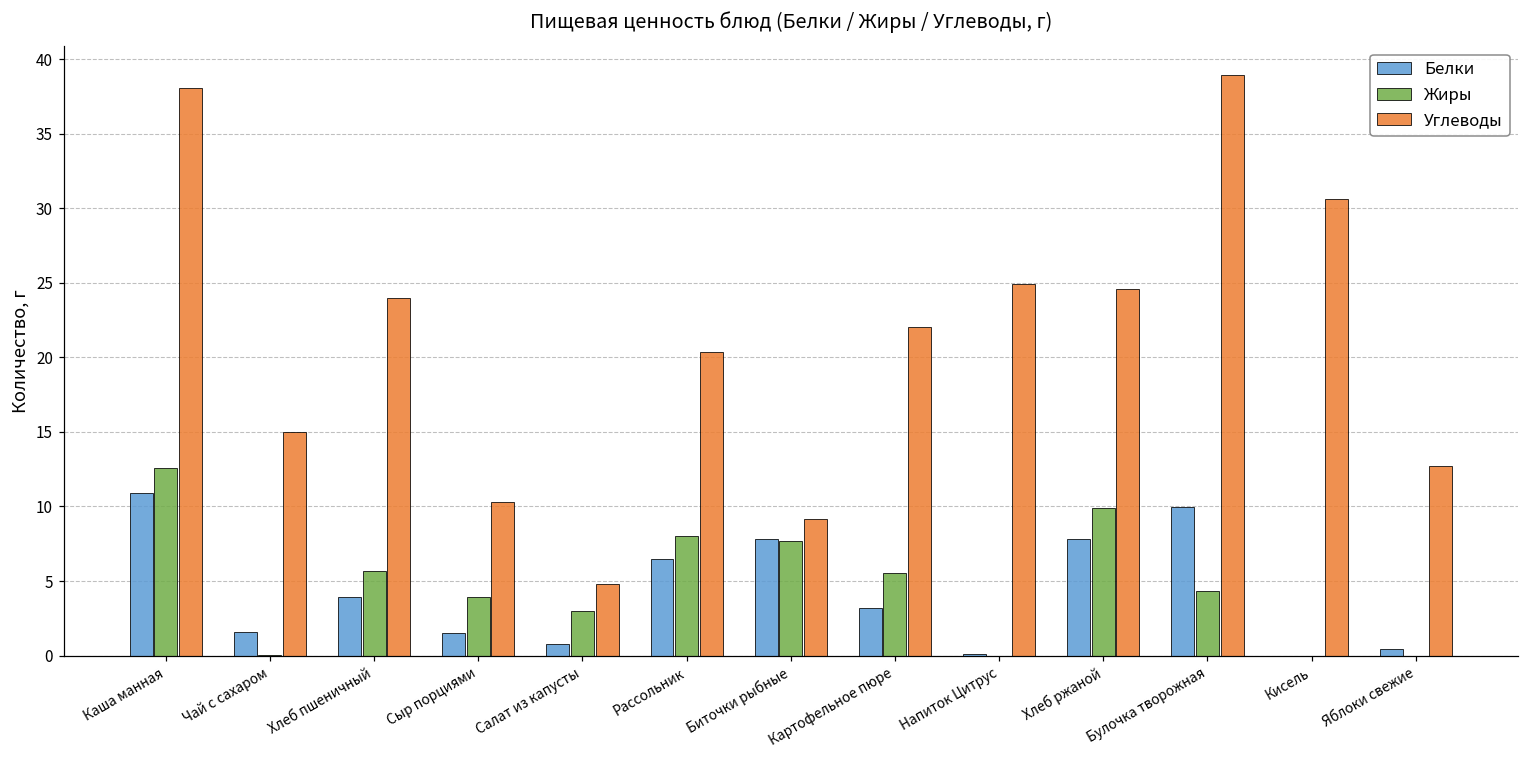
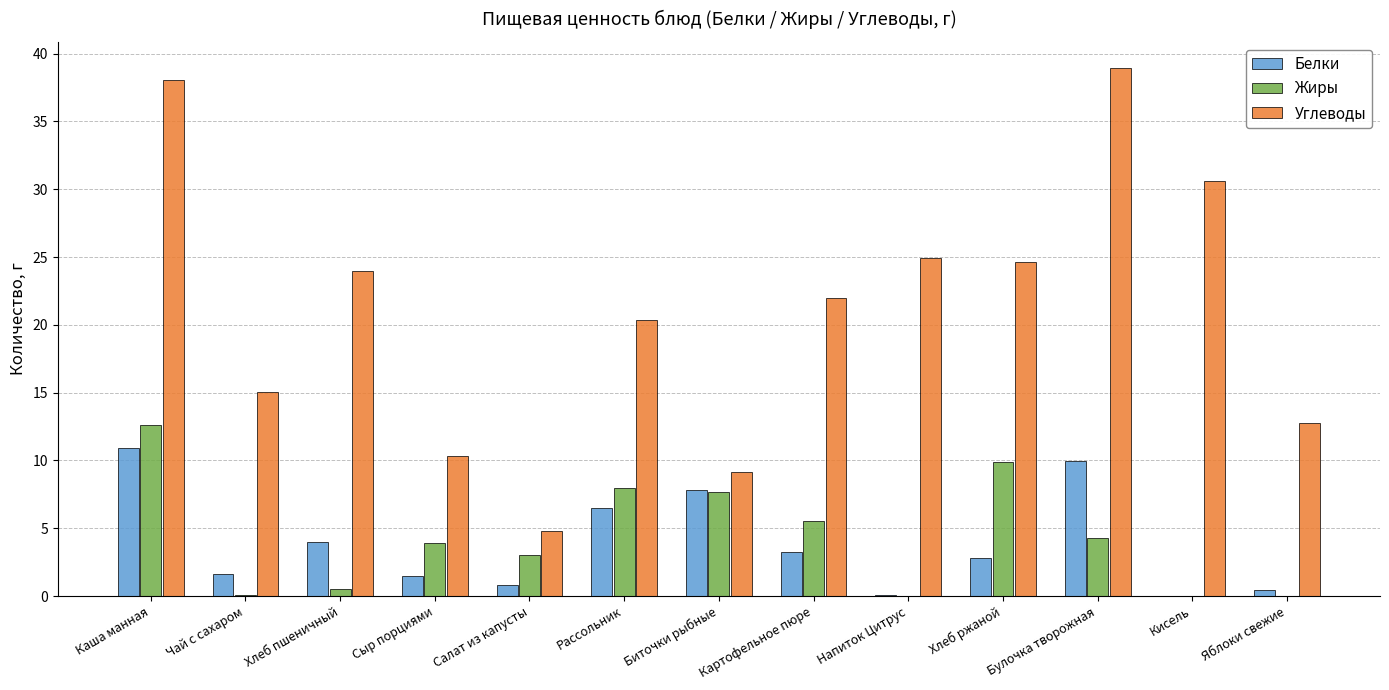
Жиры, Хлеб пшеничный: 5.7 -> 0.5
Белки, Хлеб ржаной: 7.8 -> 2.8
